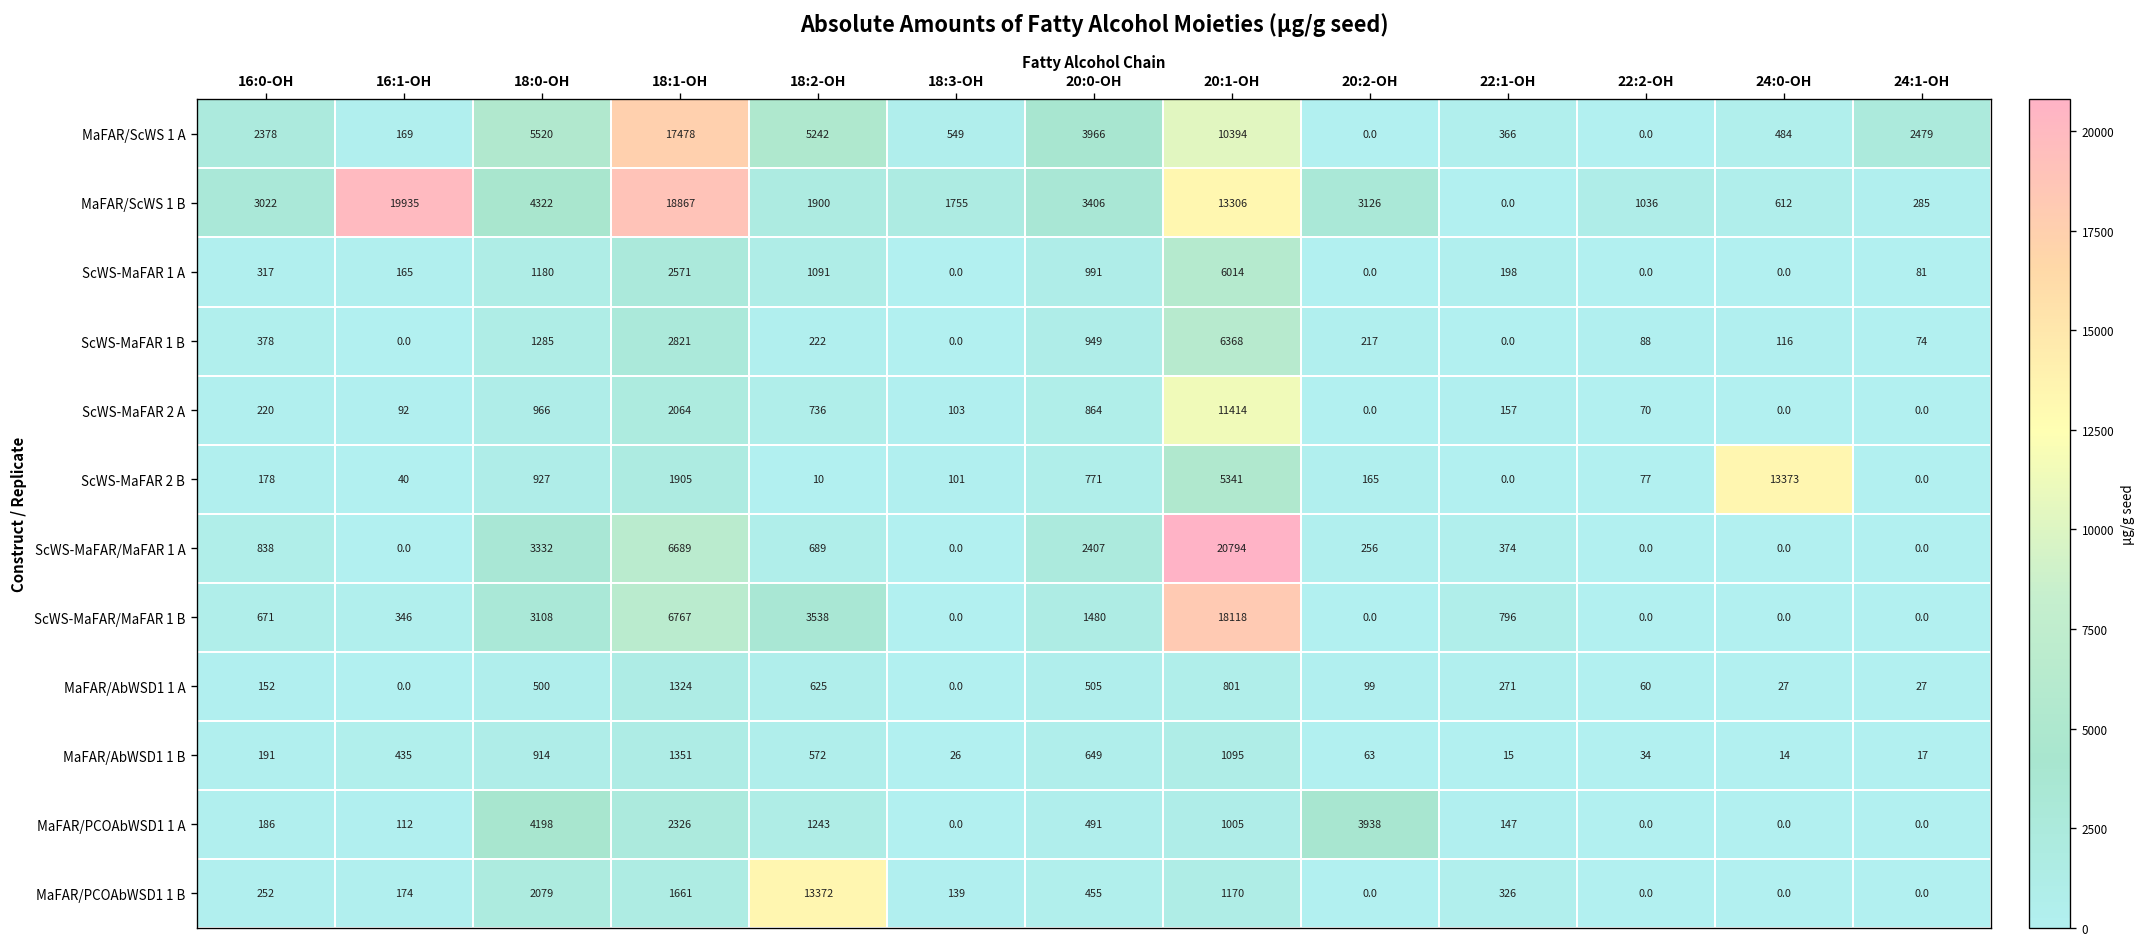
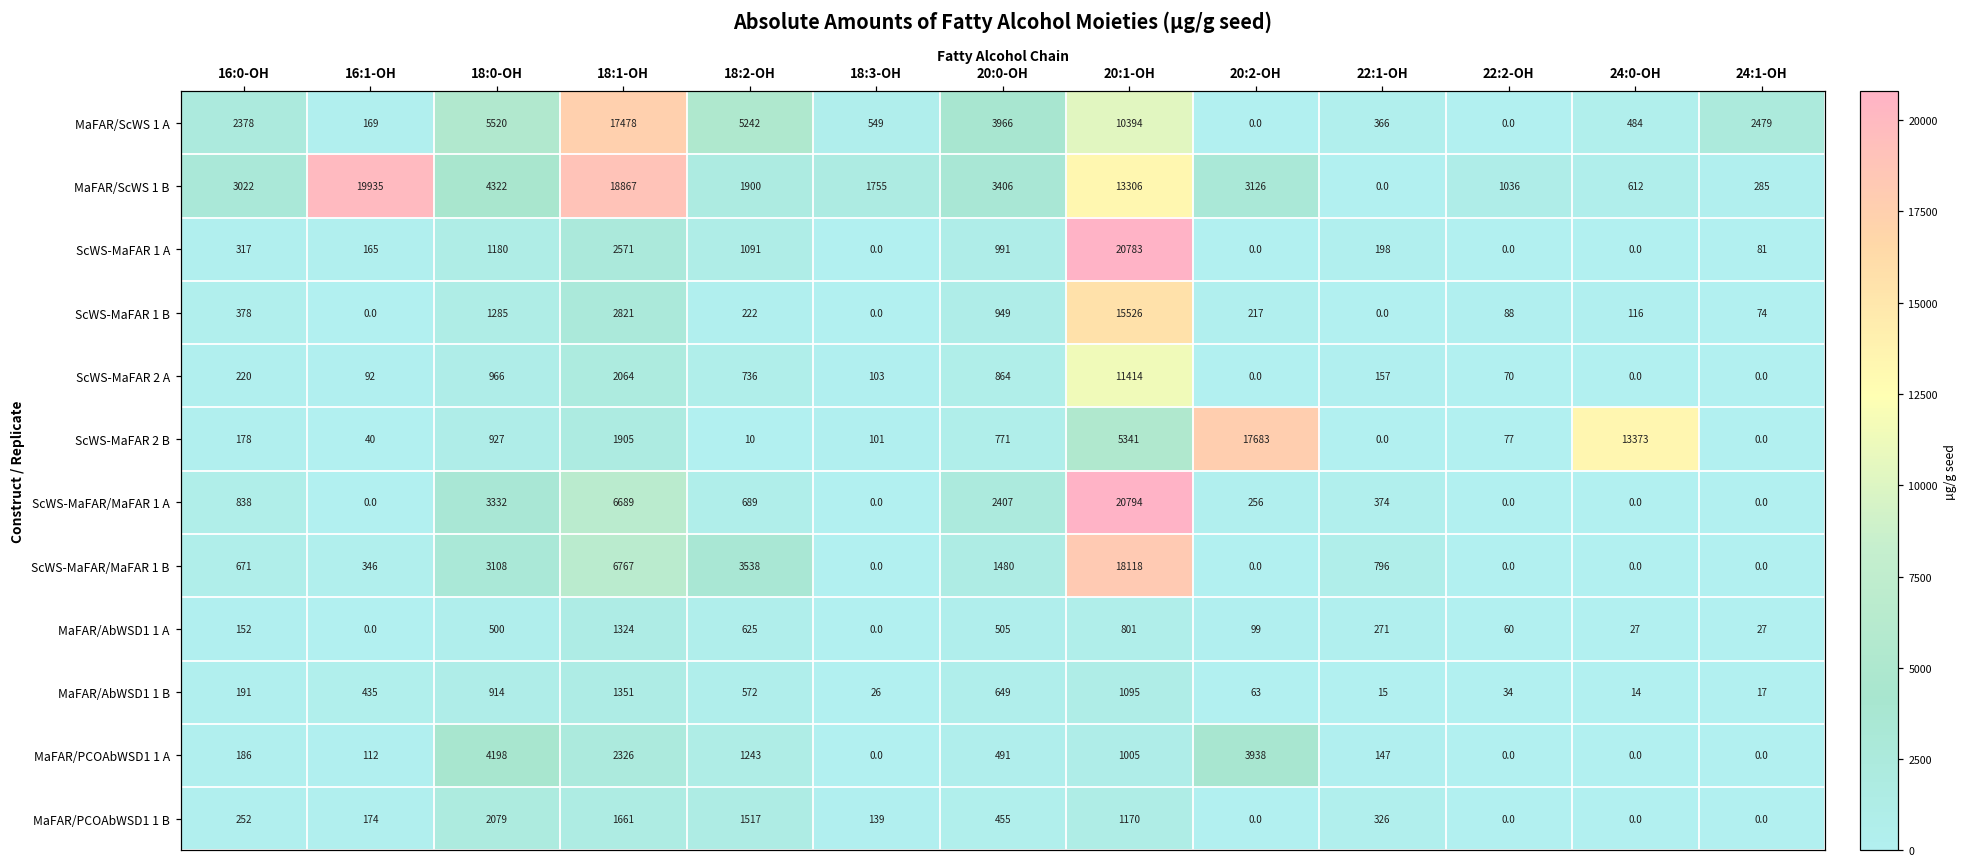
ScWS-MaFAR 1 A, 20:1-OH: 6014 -> 20783
ScWS-MaFAR 1 B, 20:1-OH: 6368 -> 15526
ScWS-MaFAR 2 B, 20:2-OH: 165 -> 17683
MaFAR/PCOAbWSD1 1 B, 18:2-OH: 13372 -> 1517
